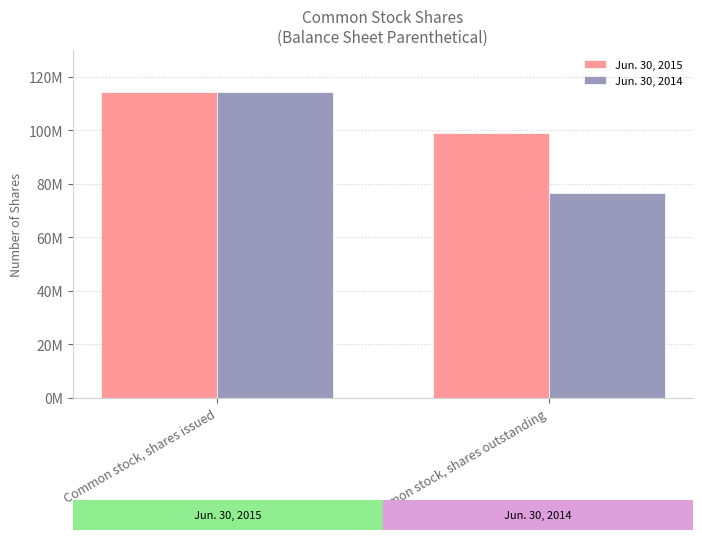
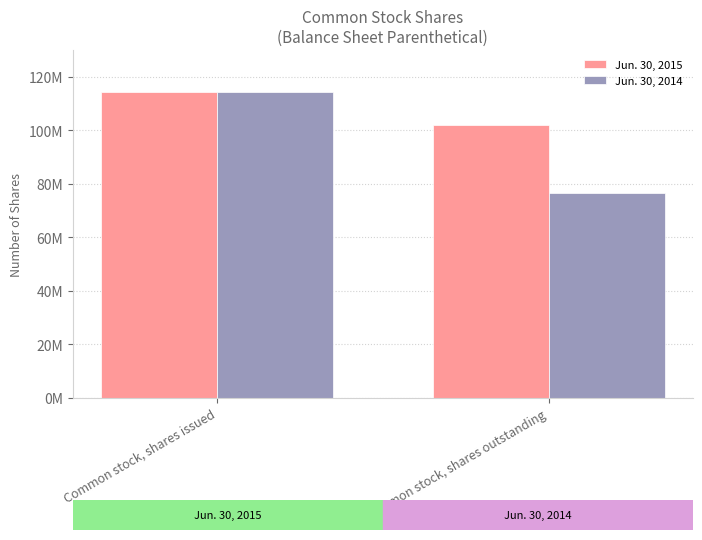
Jun. 30, 2015, Common stock, shares outstanding: 99000000 -> 102000000
